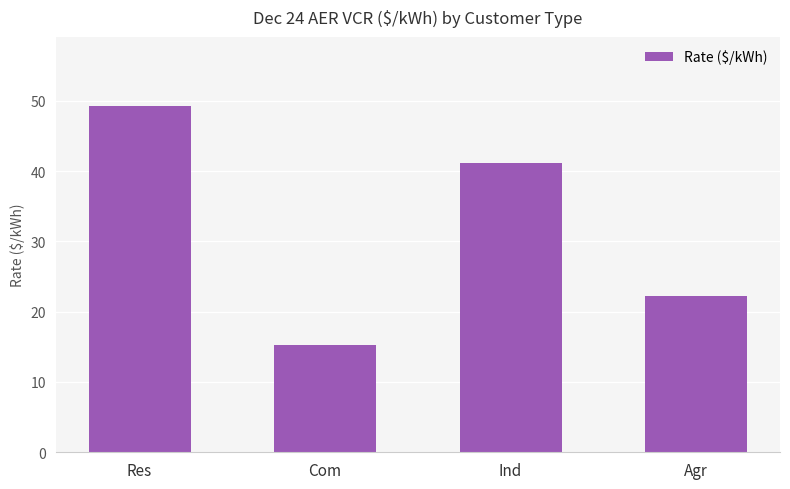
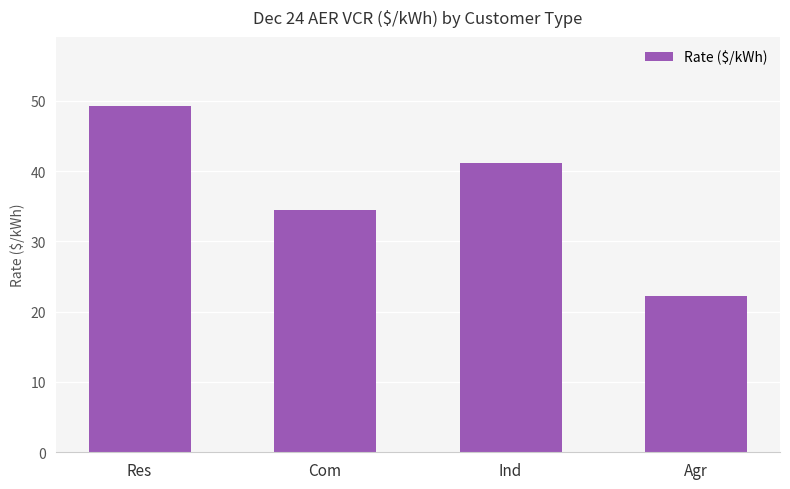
Com: 15 -> 34
